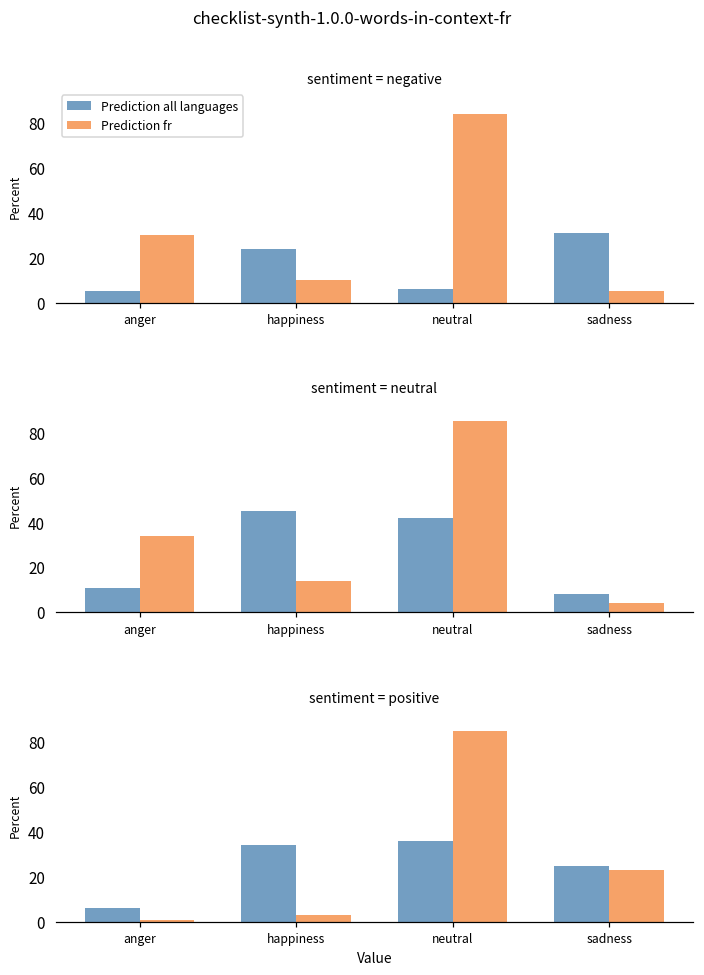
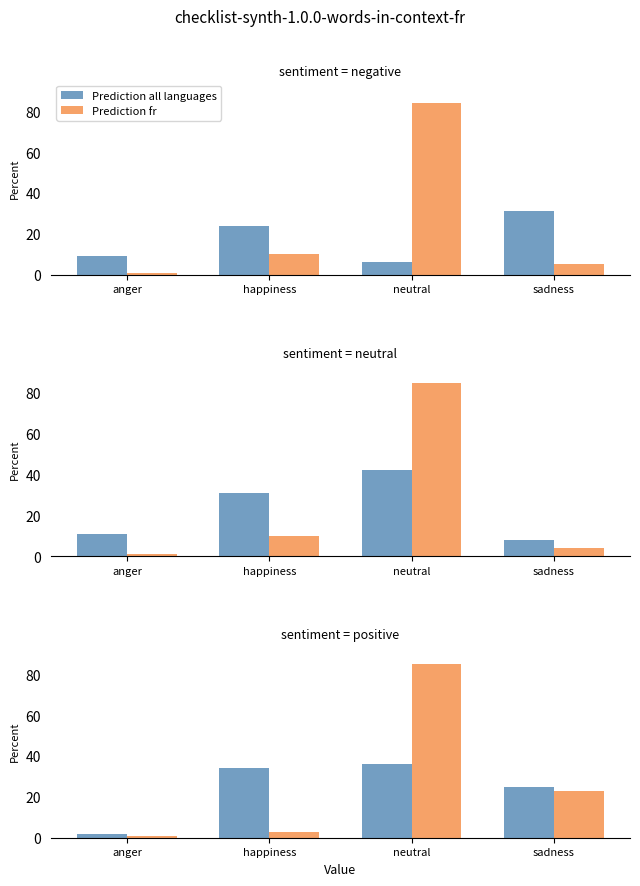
sentiment = negative, Prediction all languages, anger: 5 -> 9
sentiment = negative, Prediction fr, anger: 30 -> 1
sentiment = neutral, Prediction fr, anger: 34 -> 1
sentiment = neutral, Prediction all languages, happiness: 45 -> 31
sentiment = neutral, Prediction fr, happiness: 14 -> 10
sentiment = positive, Prediction all languages, anger: 6 -> 2
